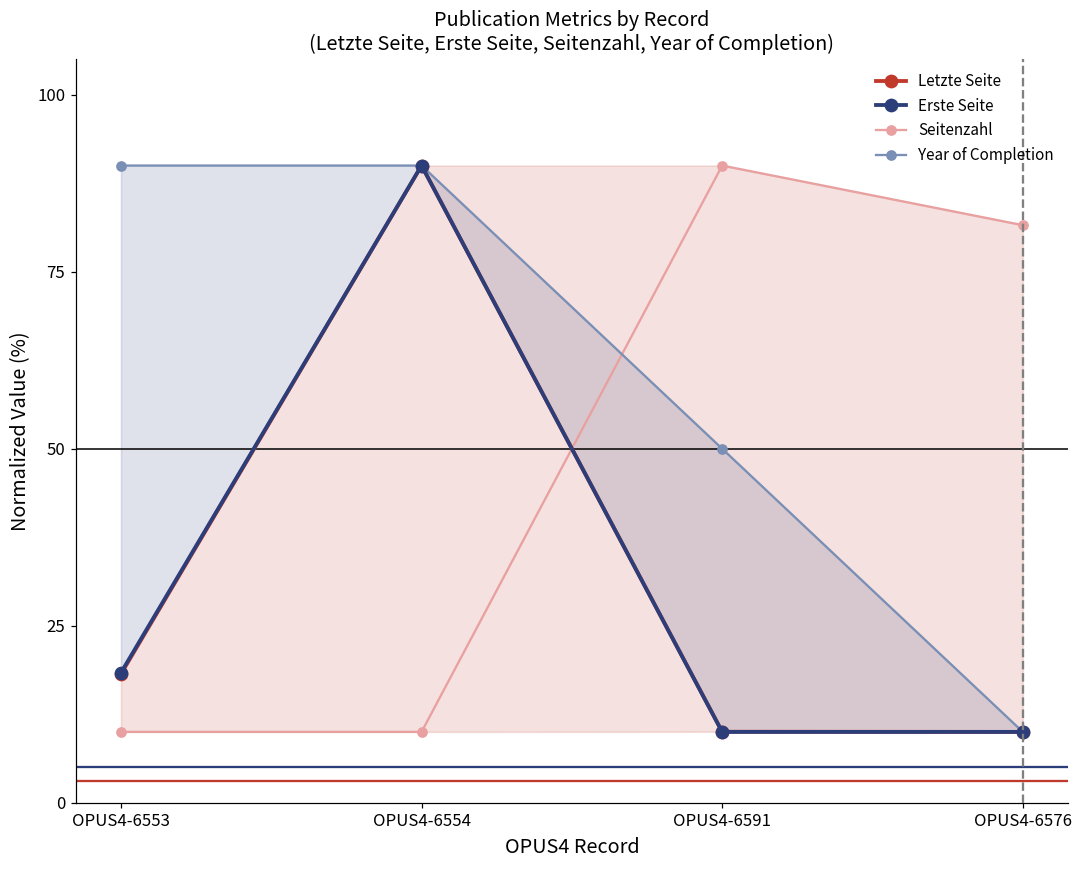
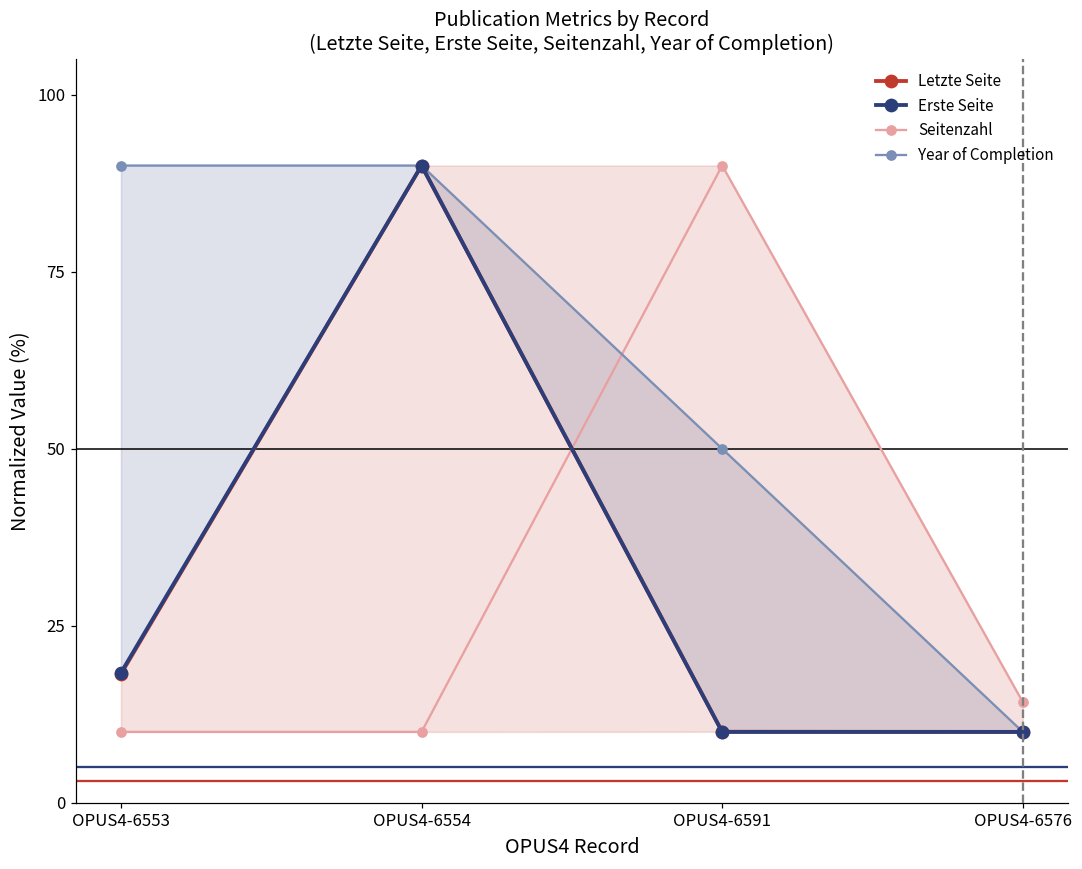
Seitenzahl, OPUS4-6576: 82 -> 14
